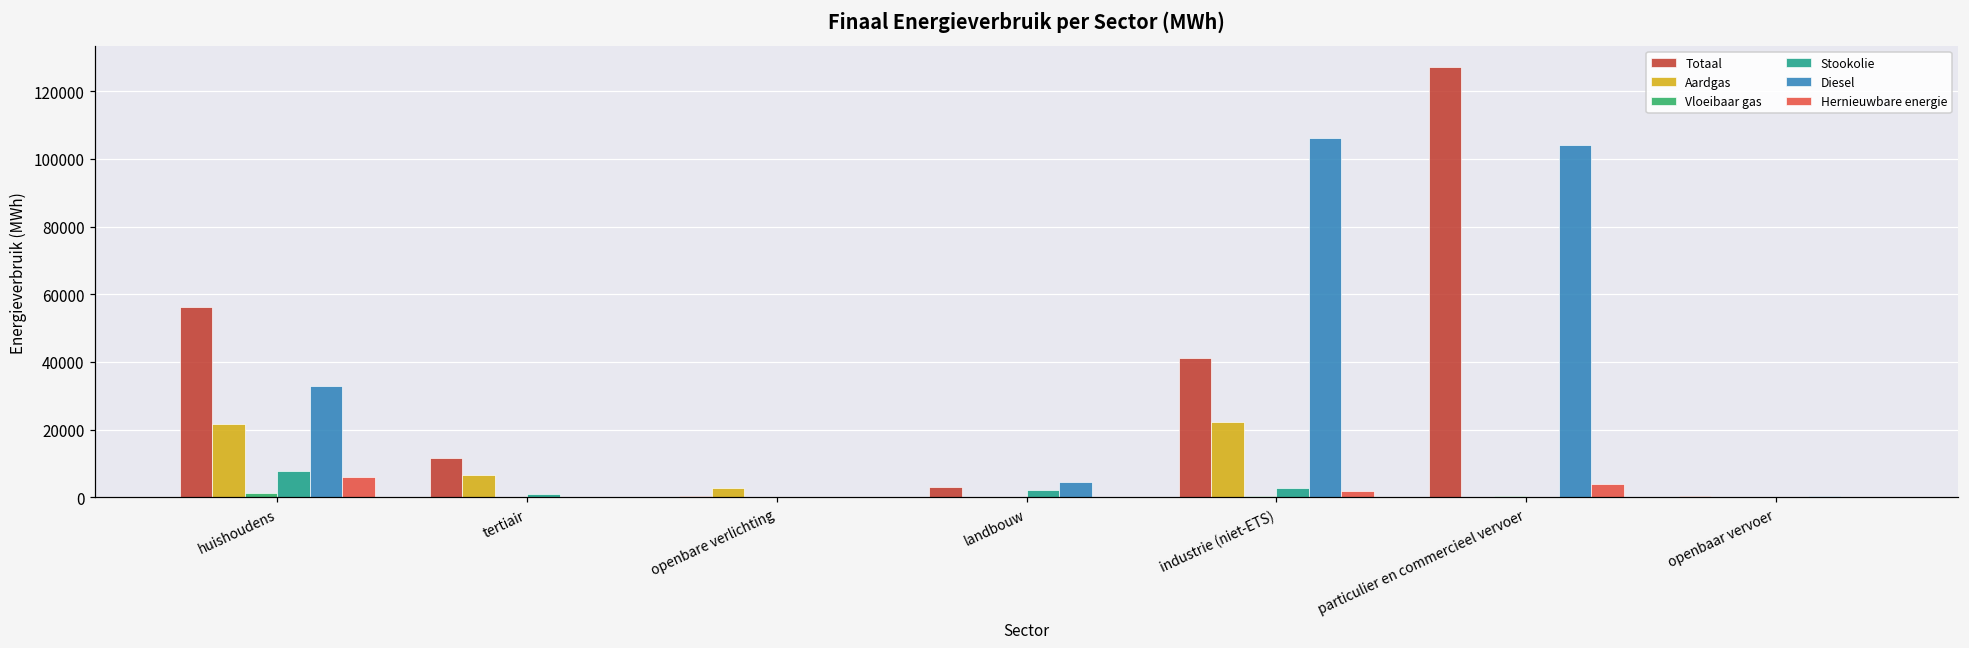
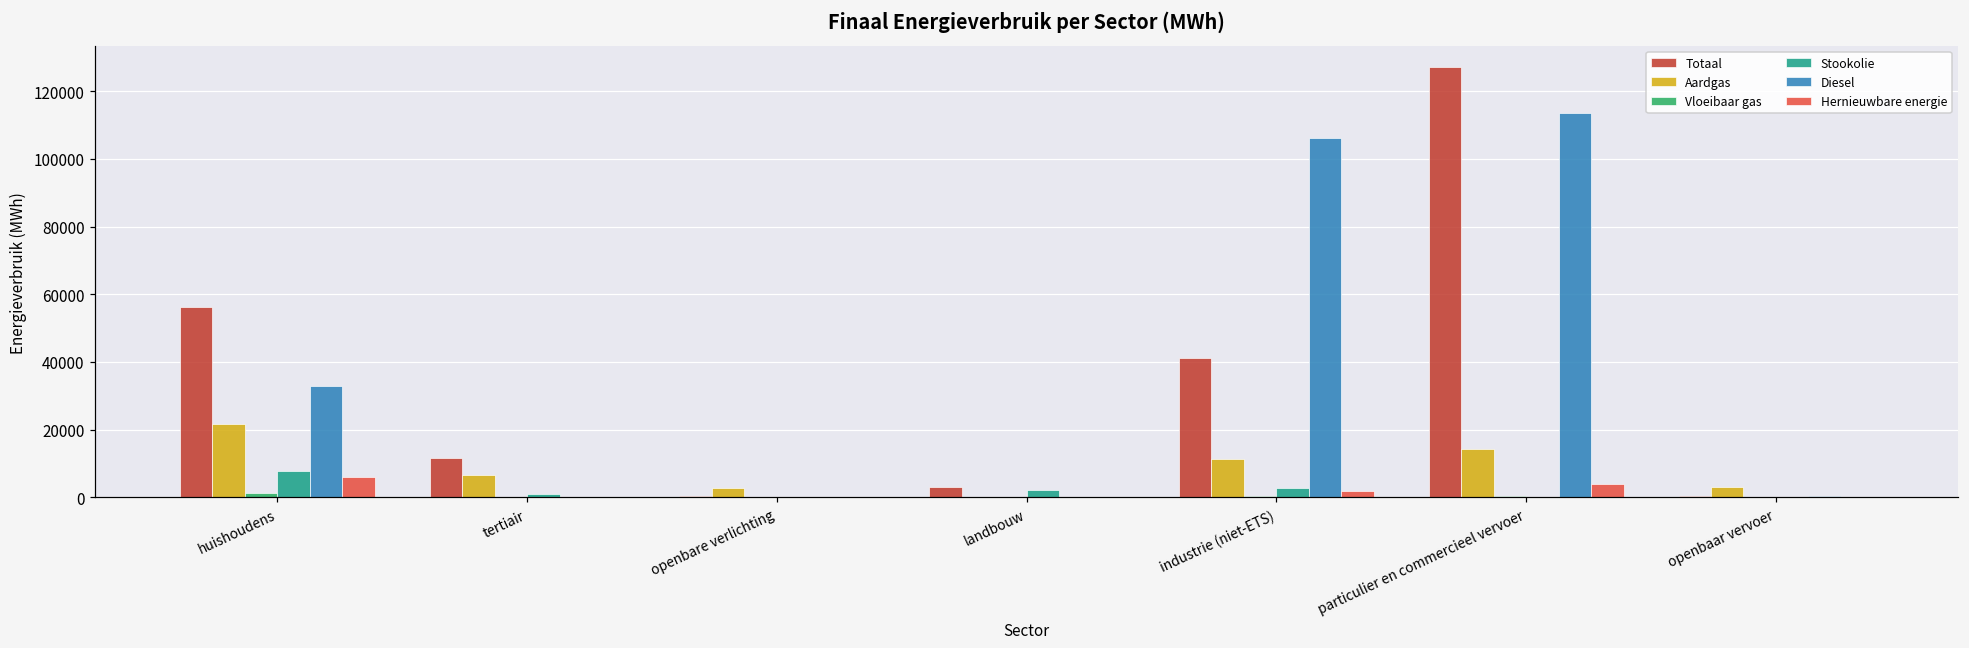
Diesel, landbouw: 5000 -> 0
Aardgas, industrie (niet-ETS): 22000 -> 11000
Aardgas, particulier en commercieel vervoer: 0 -> 14000
Diesel, particulier en commercieel vervoer: 104000 -> 113000
Aardgas, openbaar vervoer: 0 -> 3000
